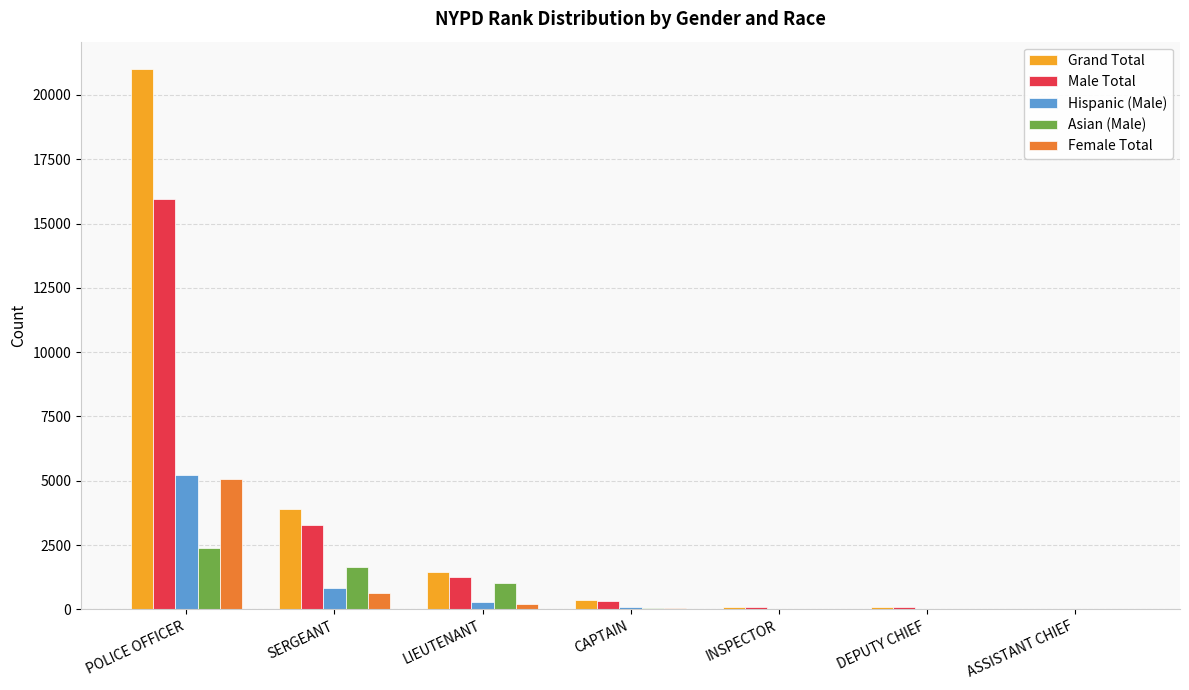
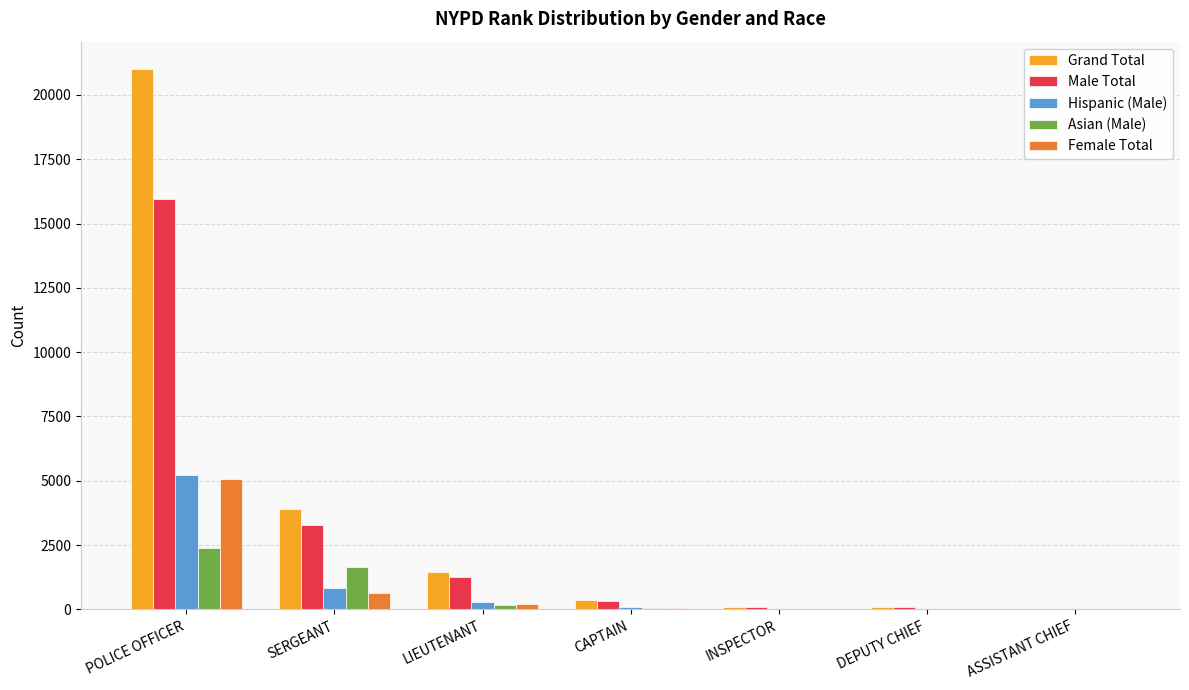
Asian (Male), LIEUTENANT: 1000 -> 200
